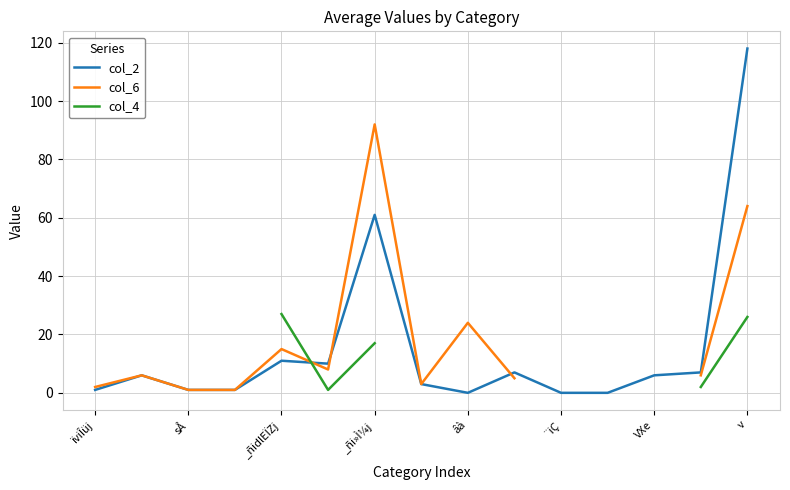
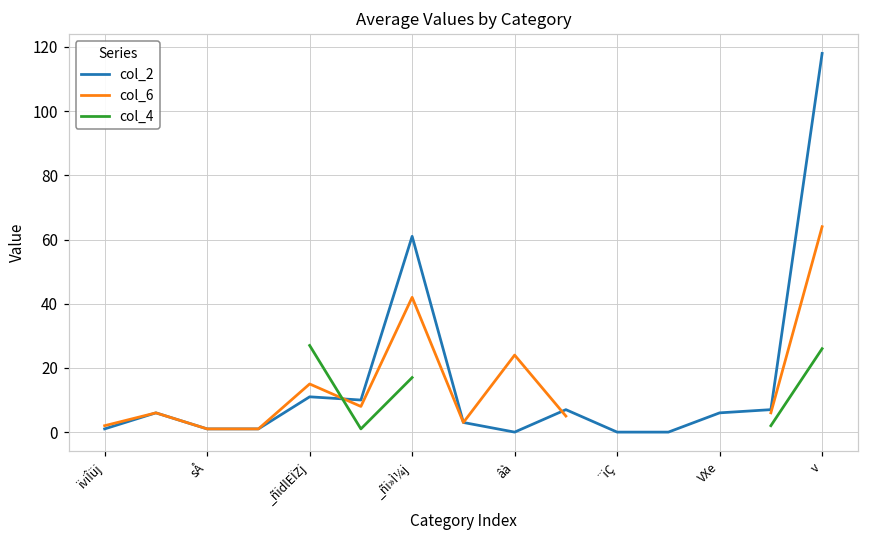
col_6, _ñi»Ì¼j: 92 -> 42
